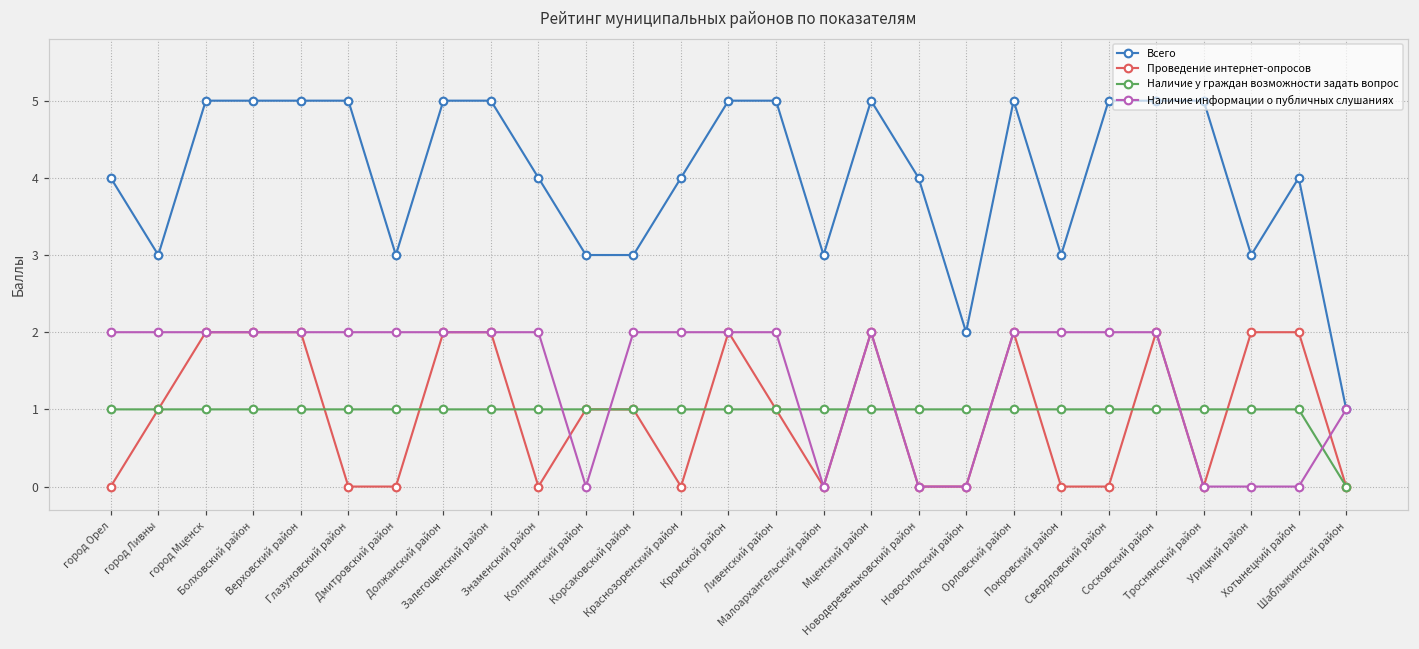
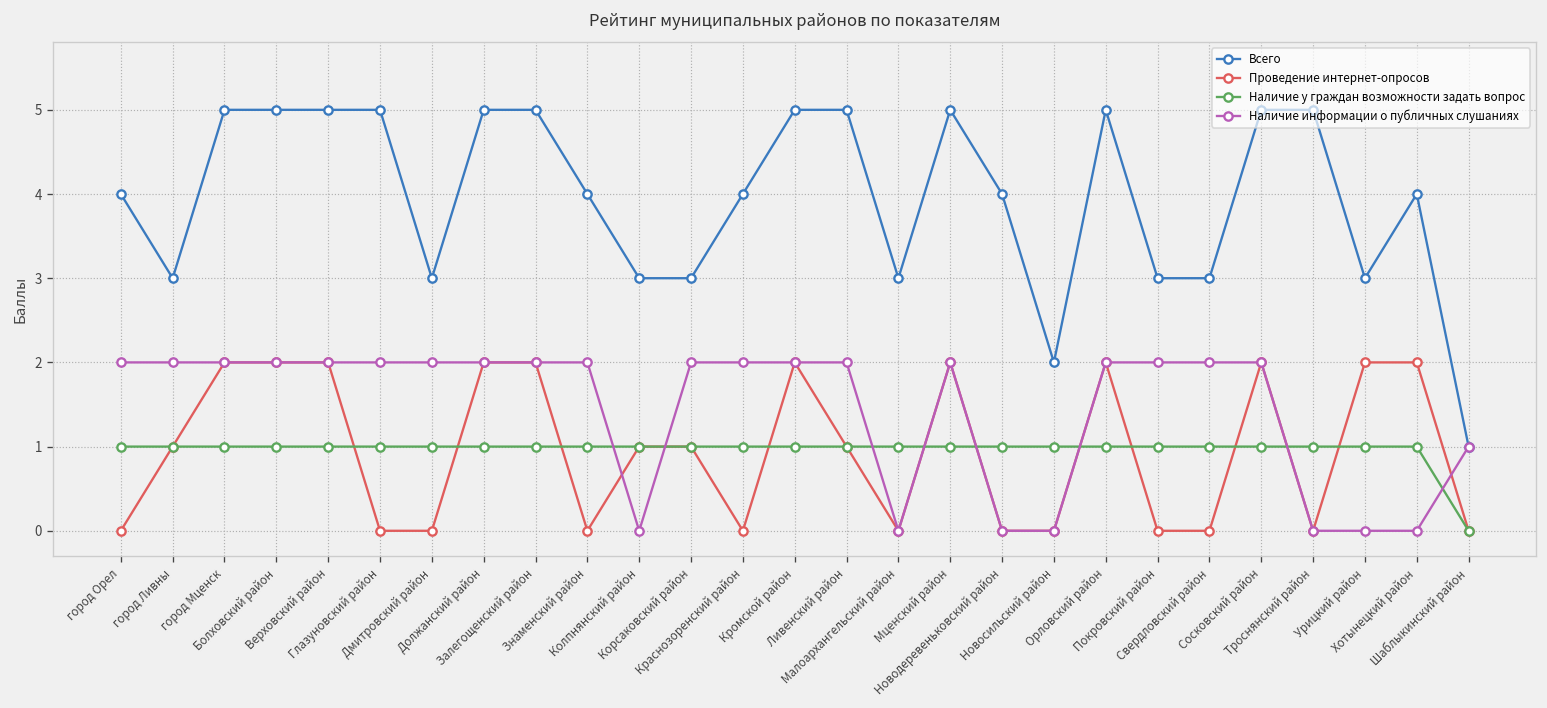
Всего, Свердловский район: 5 -> 3
